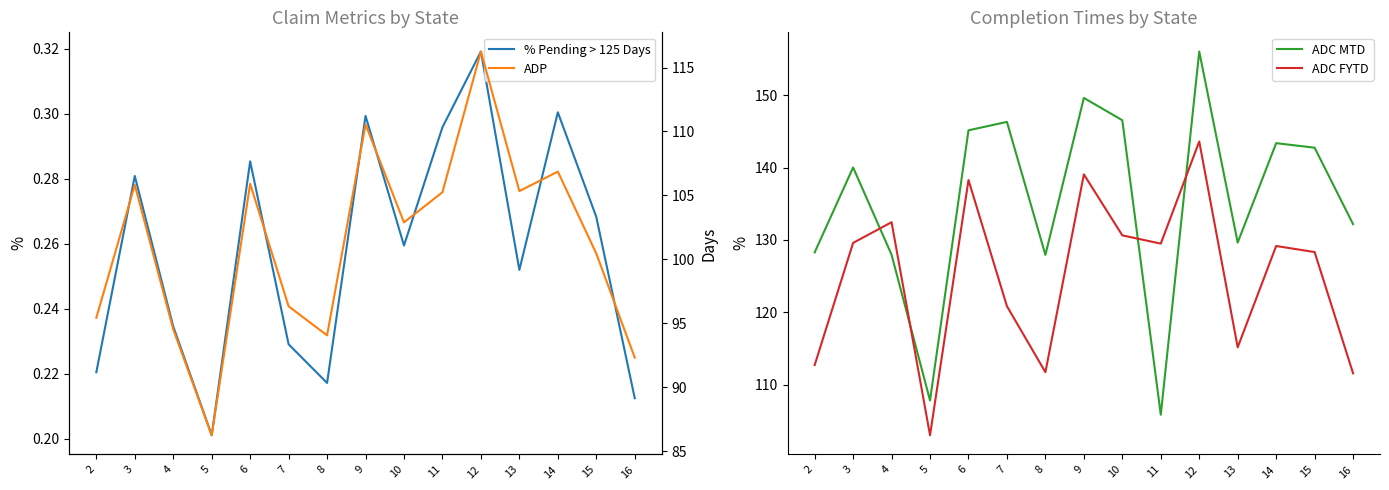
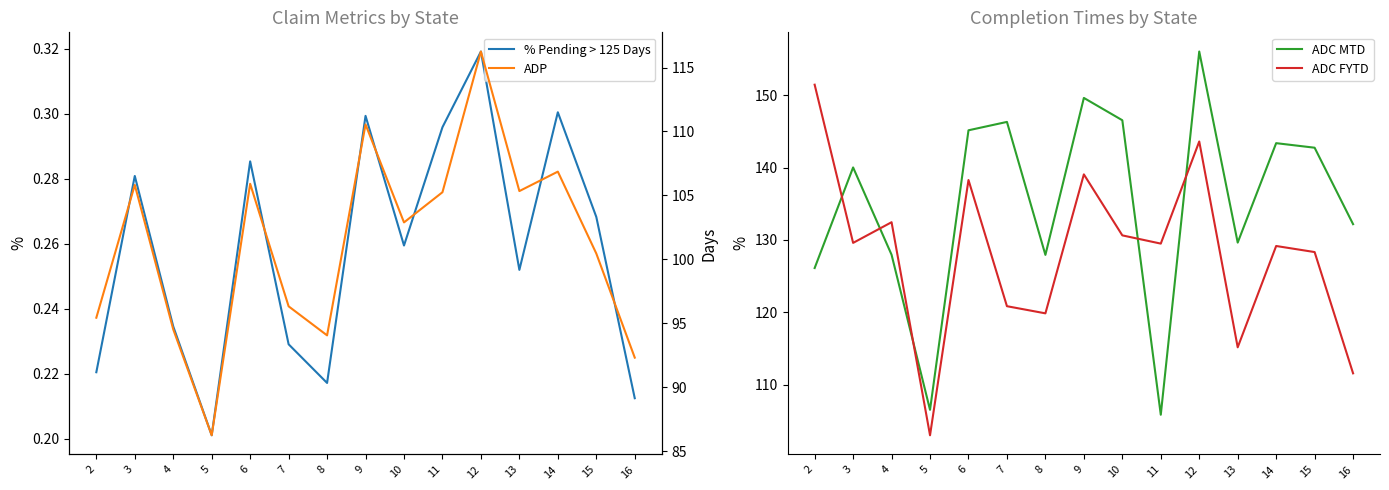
Completion Times by State, ADC MTD, 2: 128 -> 126
Completion Times by State, ADC FYTD, 2: 113 -> 151
Completion Times by State, ADC MTD, 5: 108 -> 107
Completion Times by State, ADC FYTD, 8: 112 -> 120
